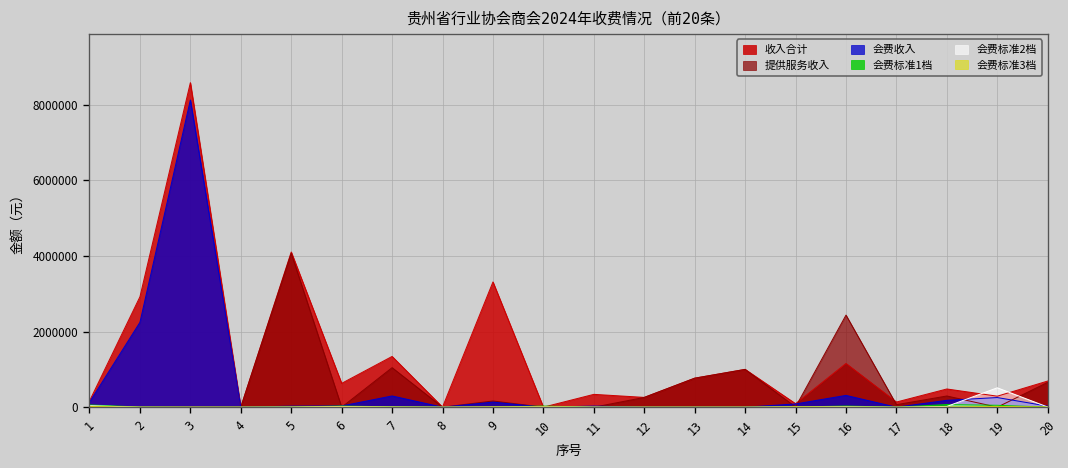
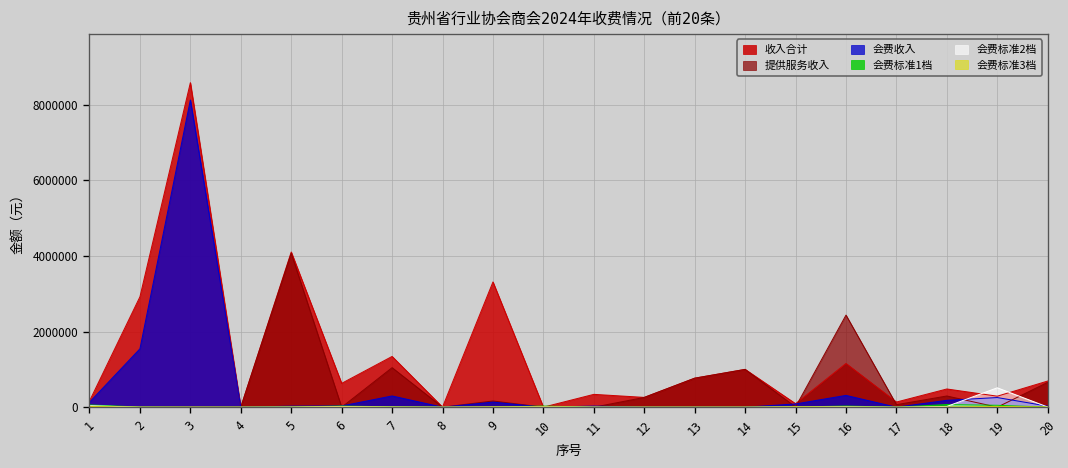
会费收入, 2: 2200000 -> 1500000
